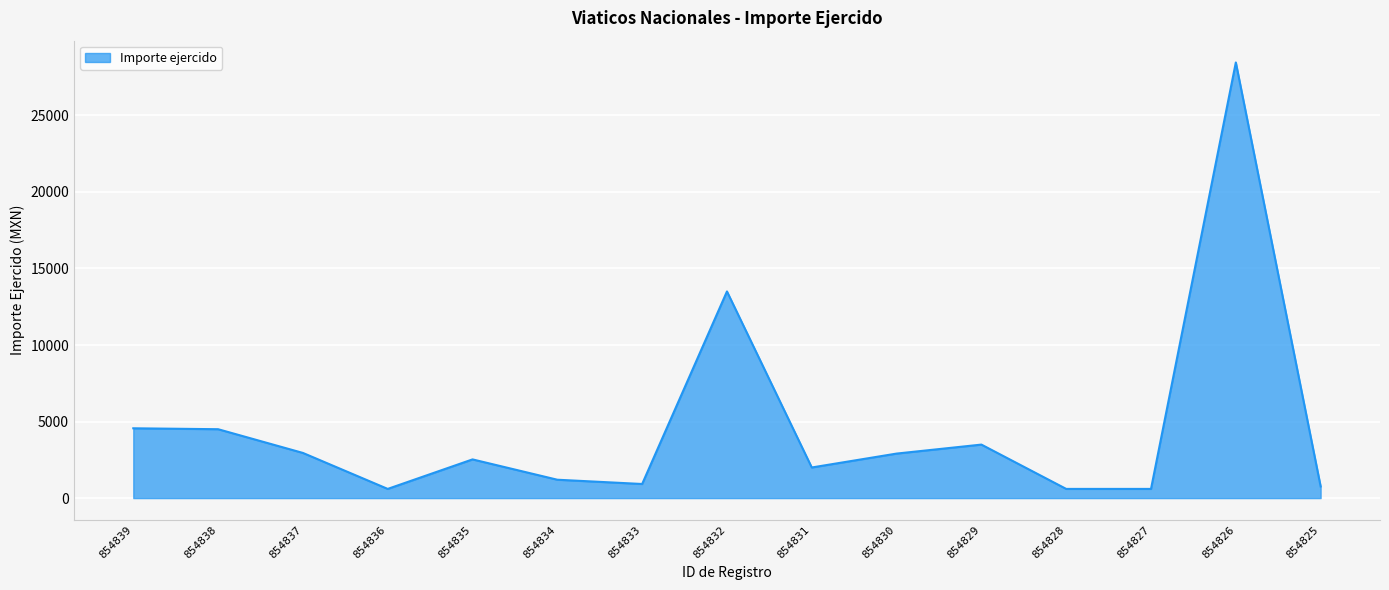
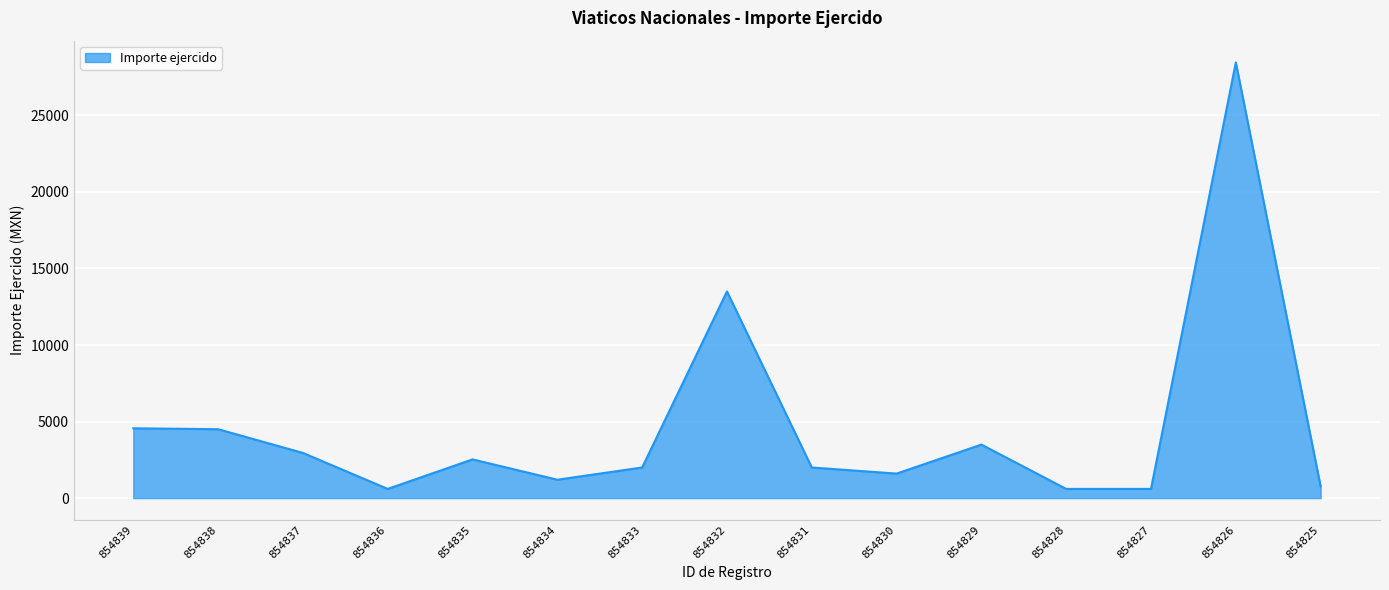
854833: 900 -> 2000
854830: 2900 -> 1600
